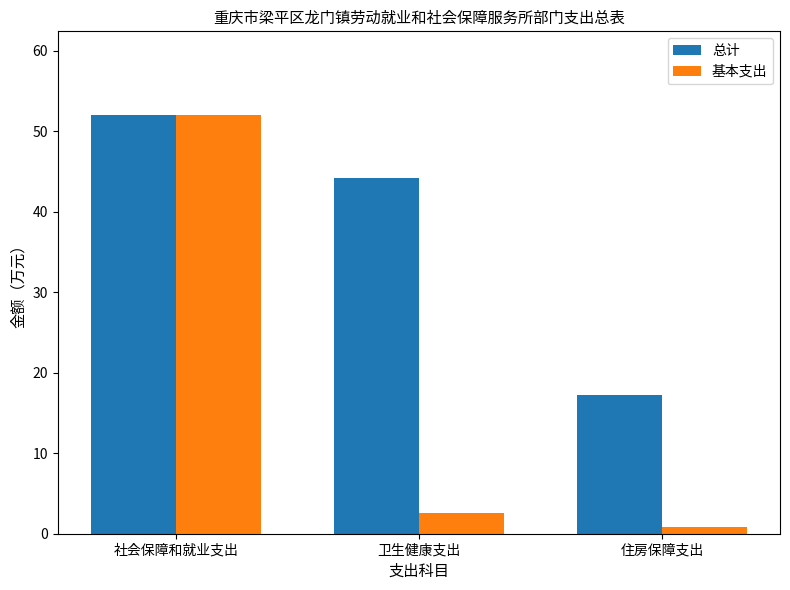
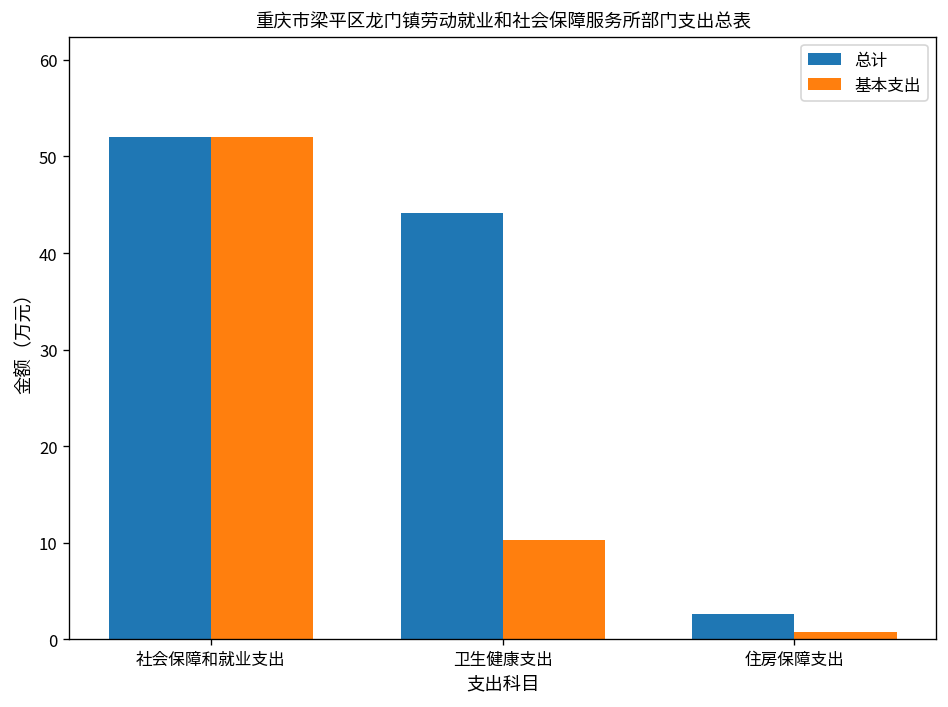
基本支出, 卫生健康支出: 3 -> 10
总计, 住房保障支出: 17 -> 3
